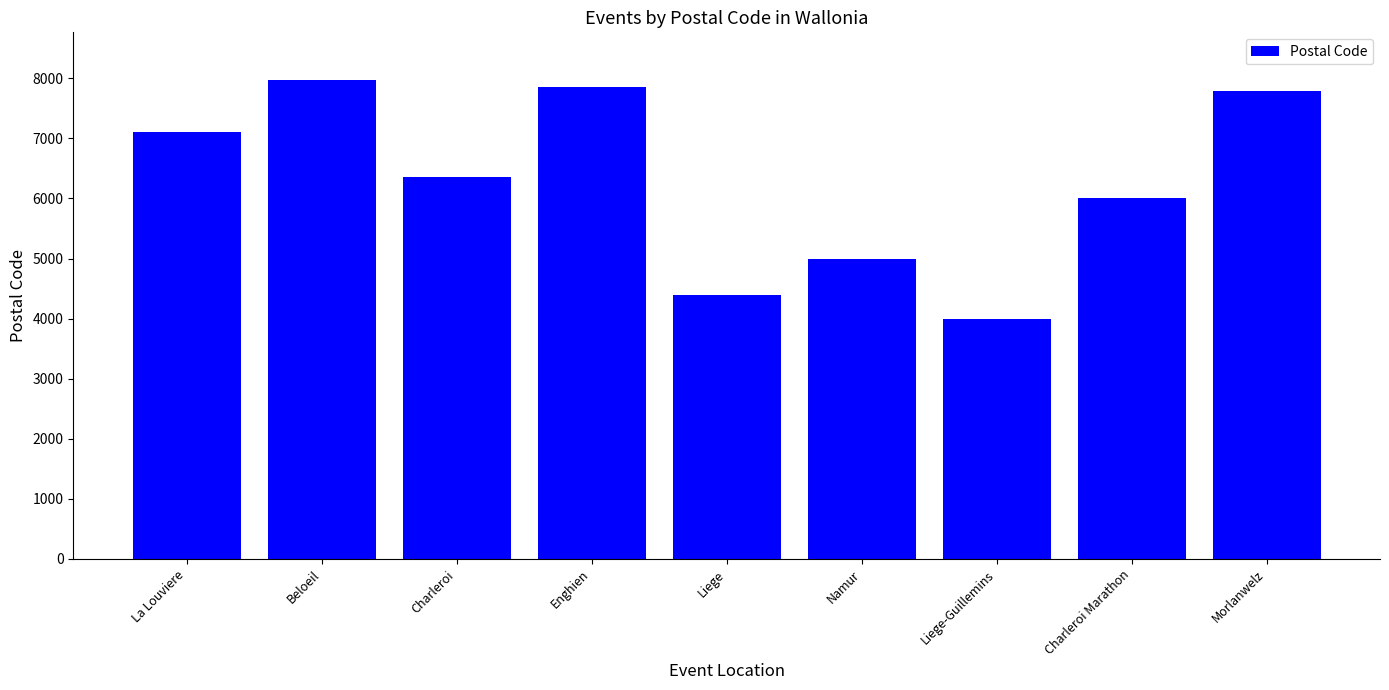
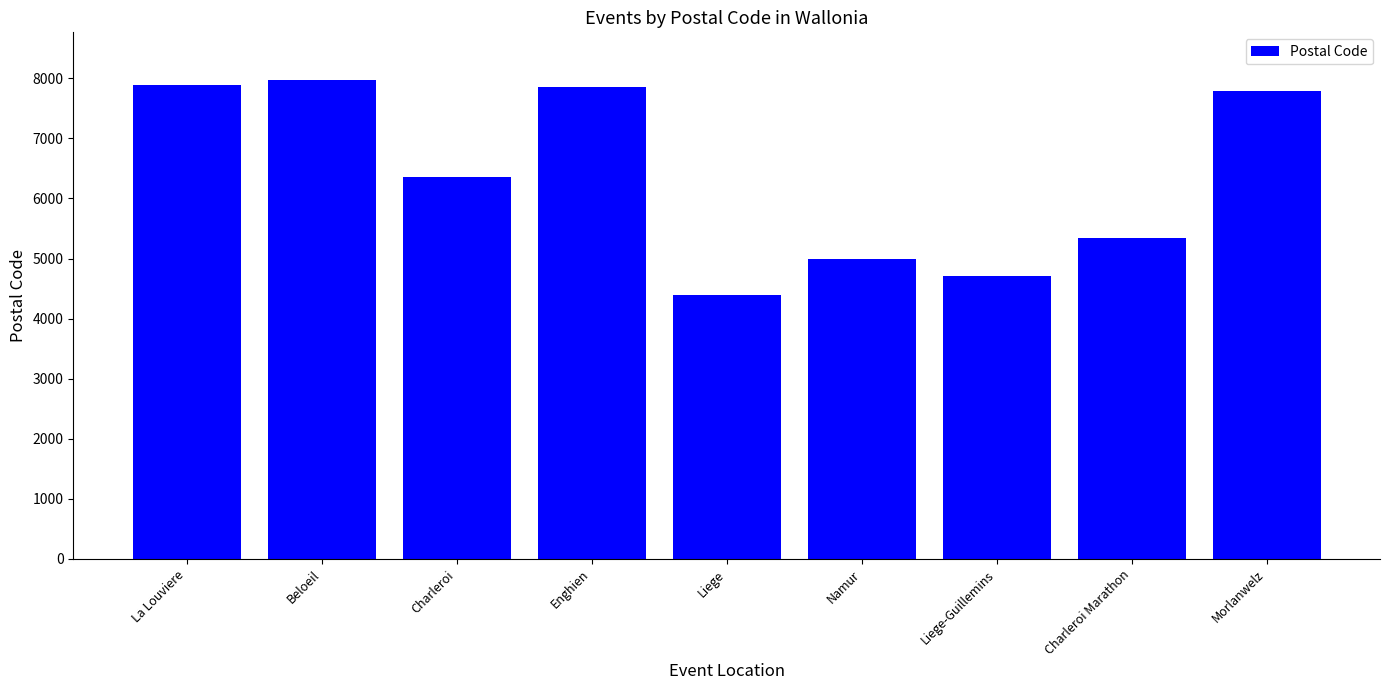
La Louviere: 7100 -> 7900
Liege-Guillemins: 4000 -> 4700
Charleroi Marathon: 6000 -> 5300
